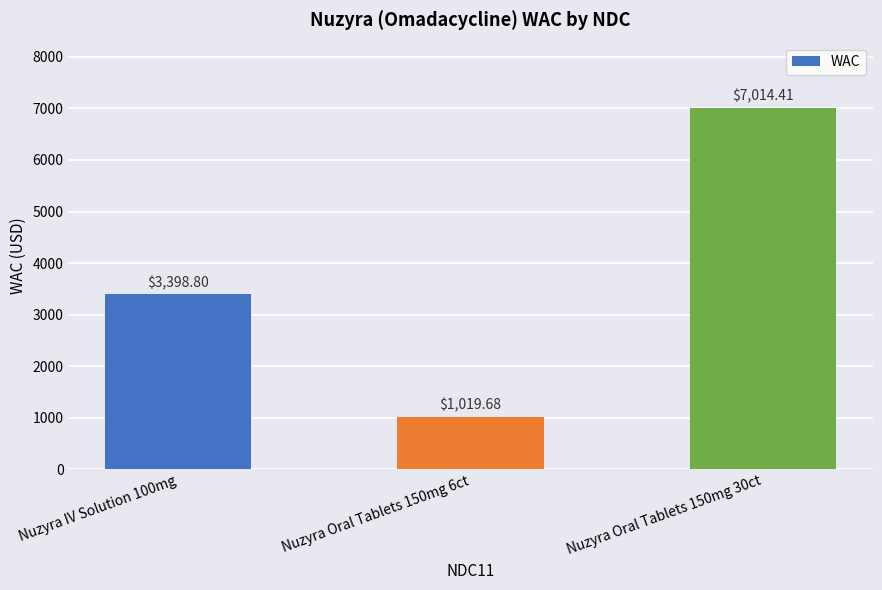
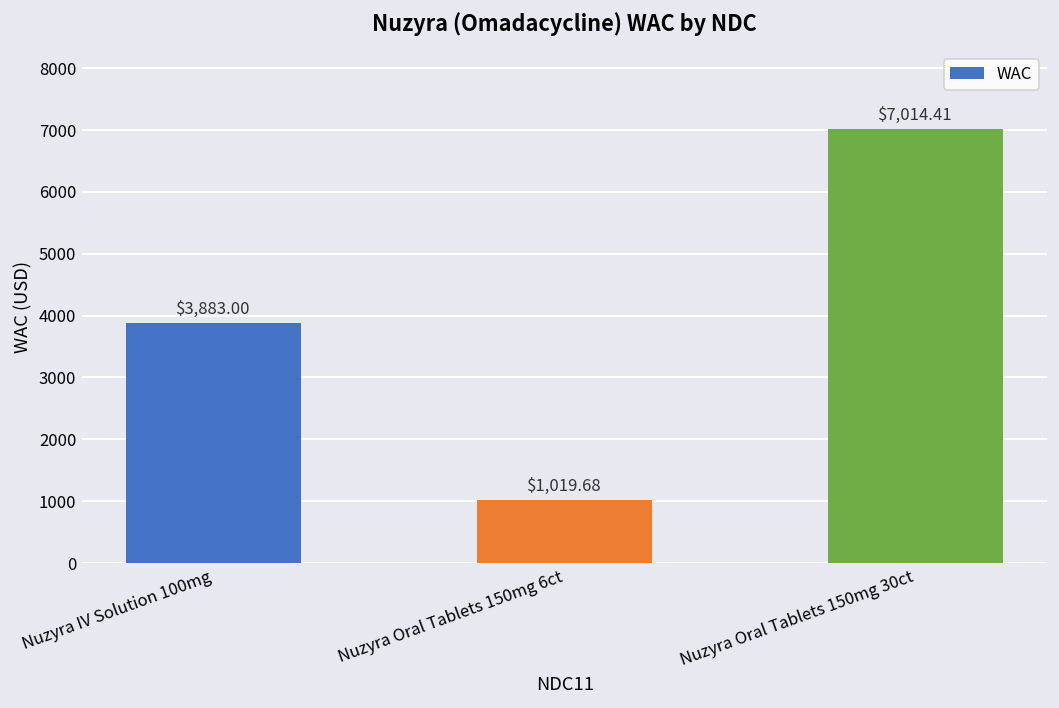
Nuzyra IV Solution 100mg: $3,398.80 -> $3,883.00
